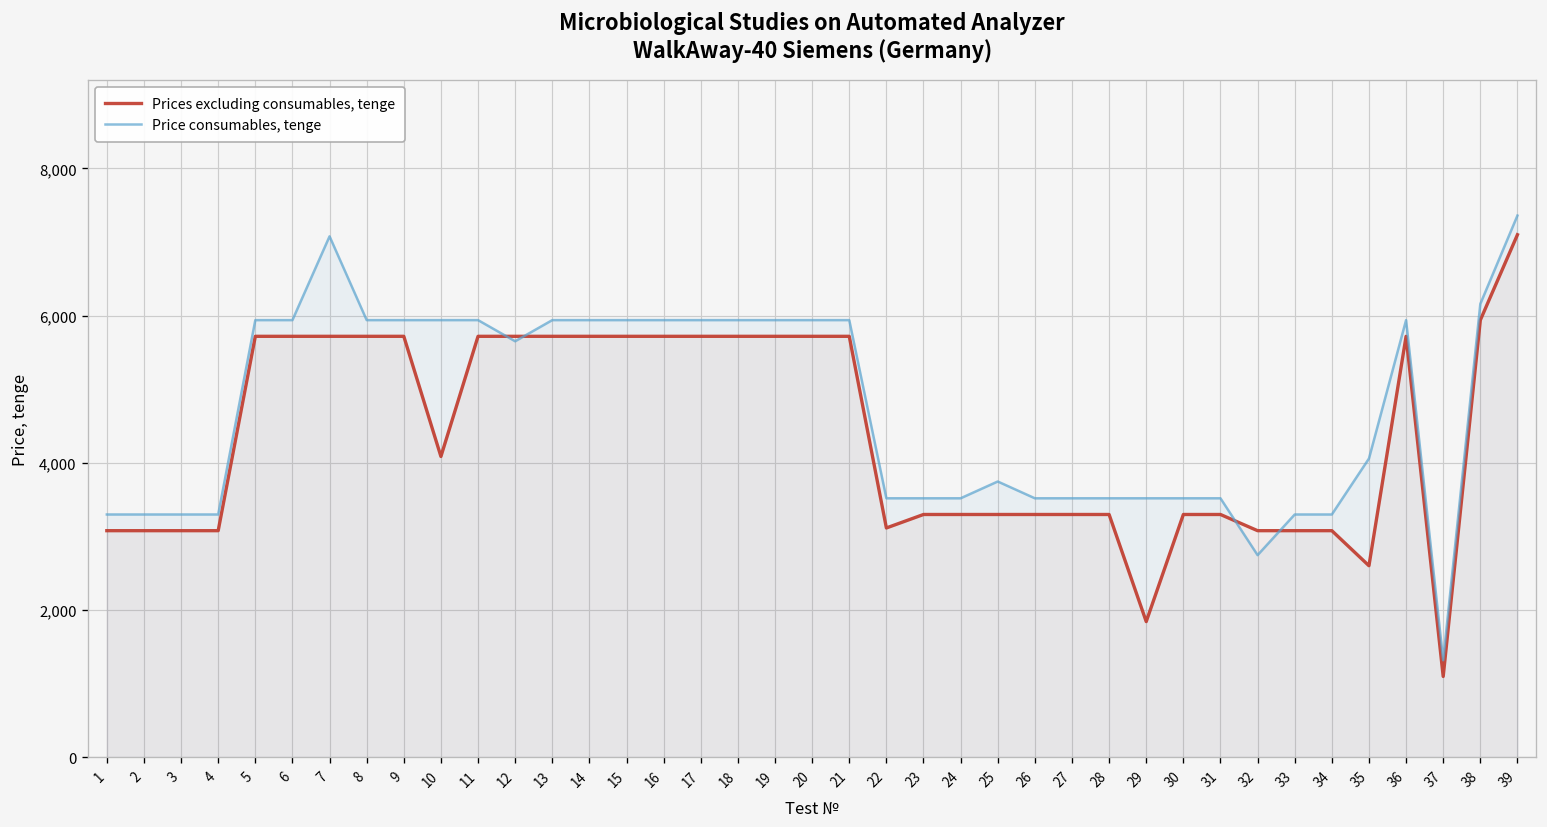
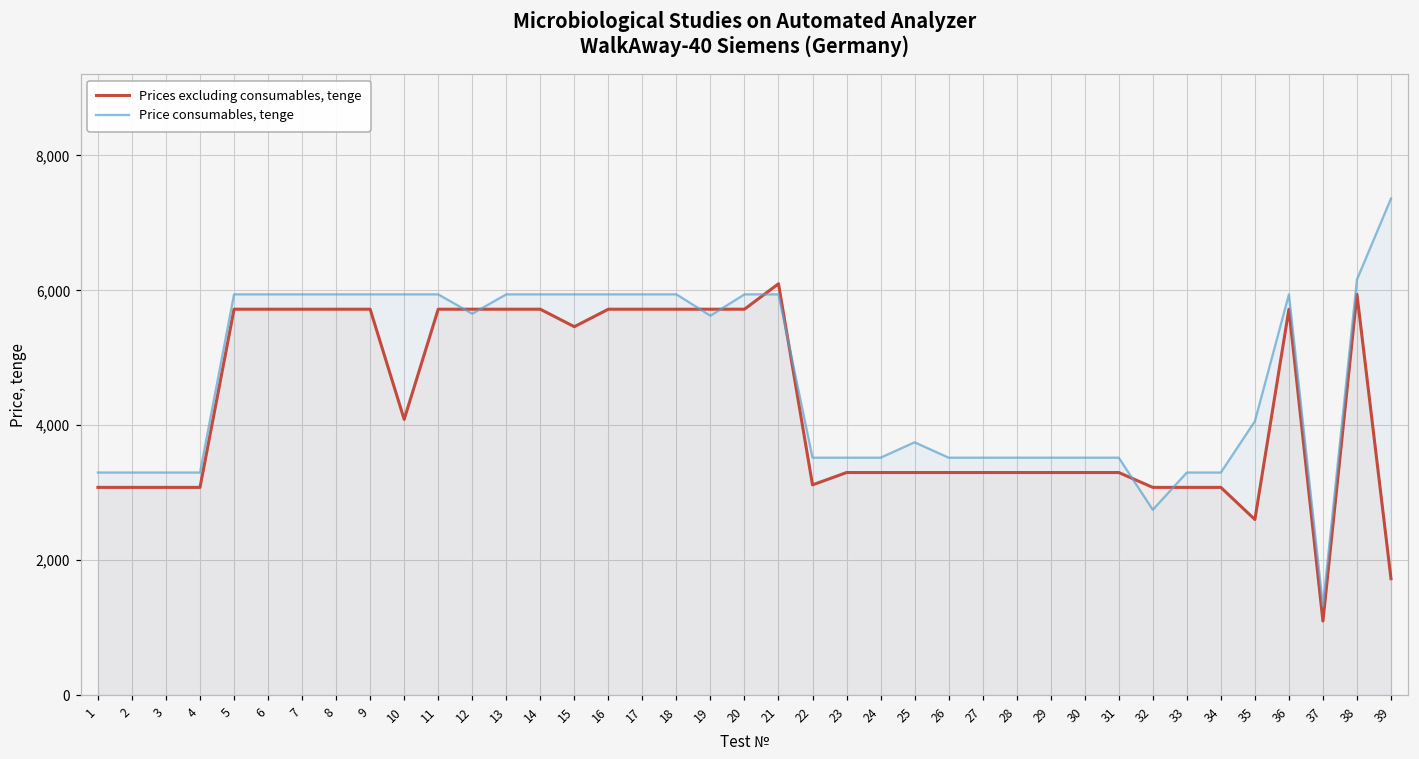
Price consumables, tenge, 7: 7,100 -> 5,900
Prices excluding consumables, tenge, 15: 5,700 -> 5,500
Price consumables, tenge, 19: 5,900 -> 5,600
Prices excluding consumables, tenge, 21: 5,700 -> 6,100
Prices excluding consumables, tenge, 29: 1,800 -> 3,300
Prices excluding consumables, tenge, 39: 7,100 -> 1,700
